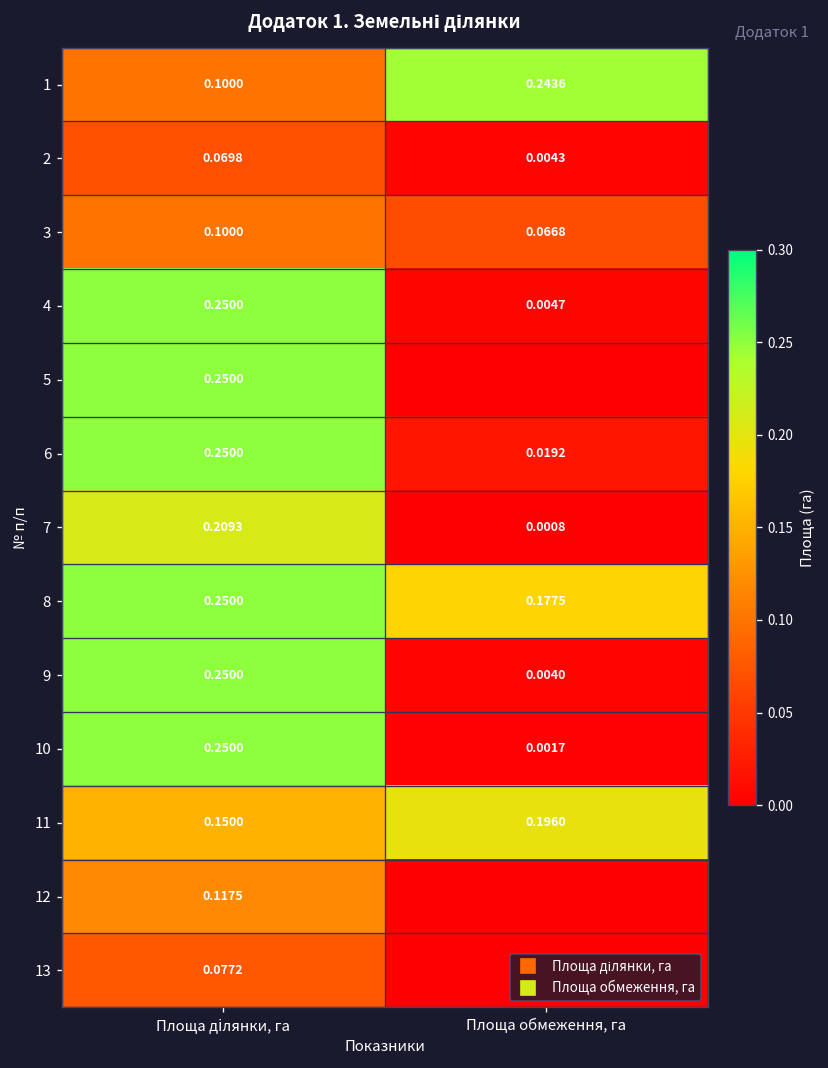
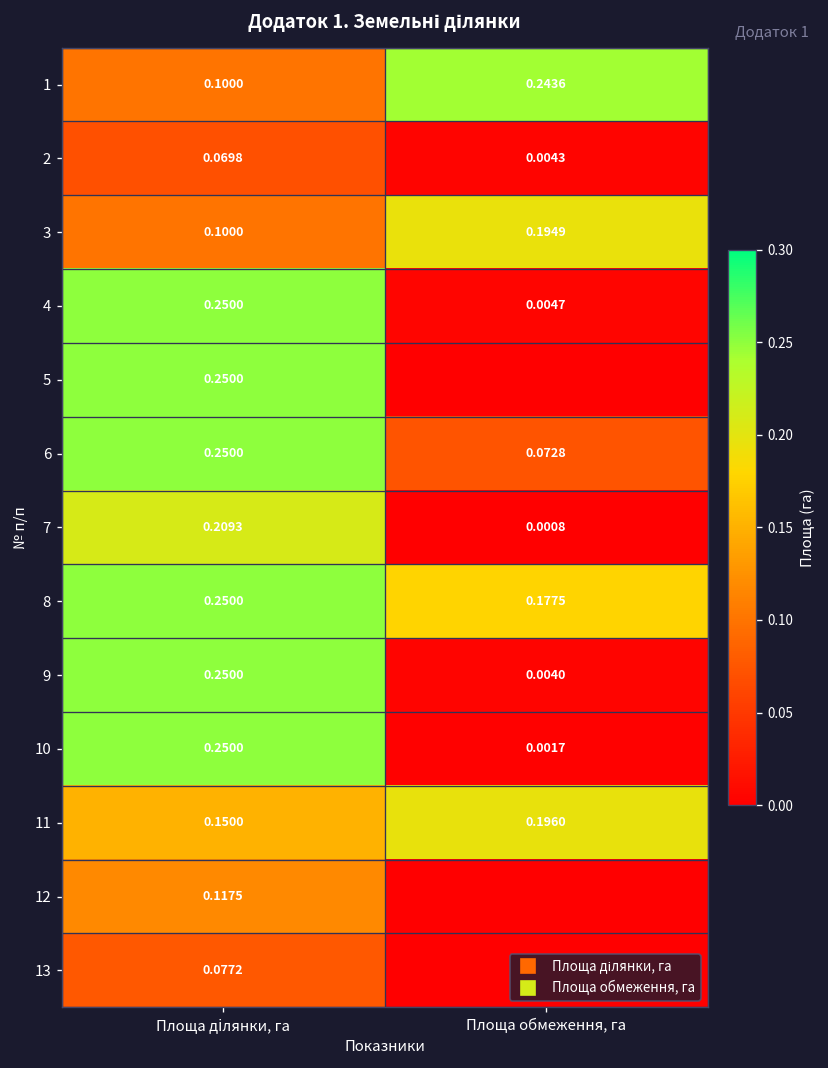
3, Площа обмеження, га: 0.0668 -> 0.1949
6, Площа обмеження, га: 0.0192 -> 0.0728
